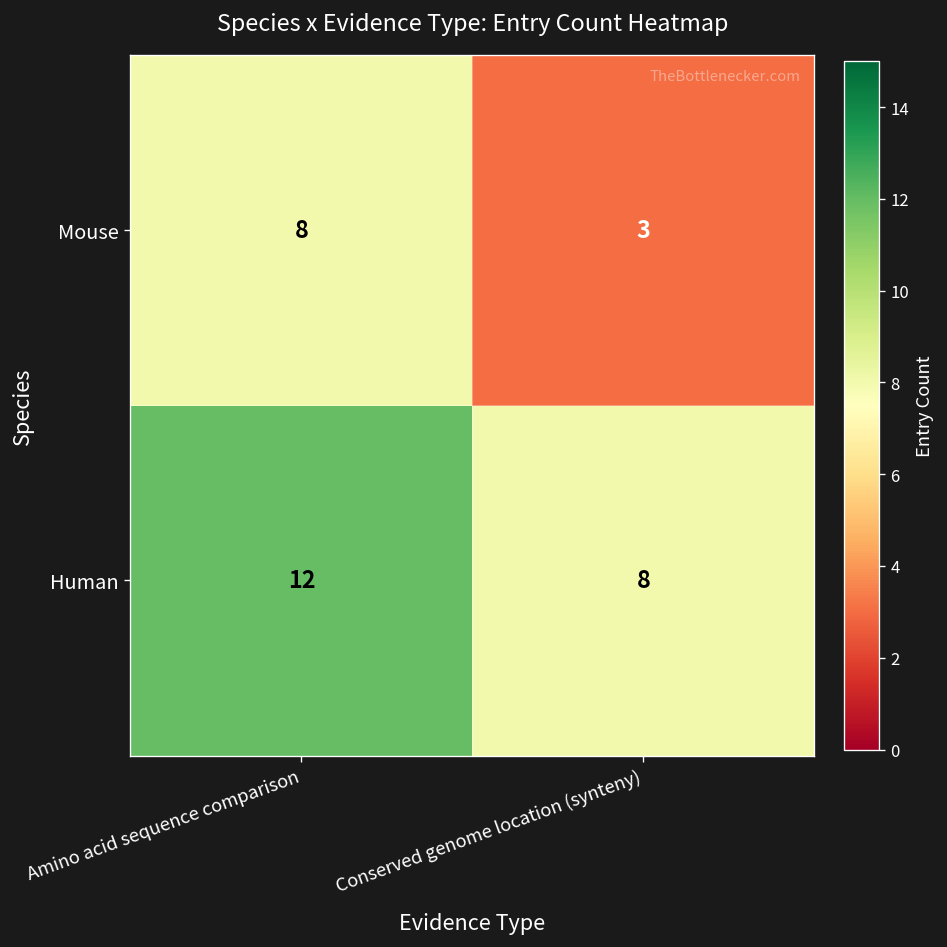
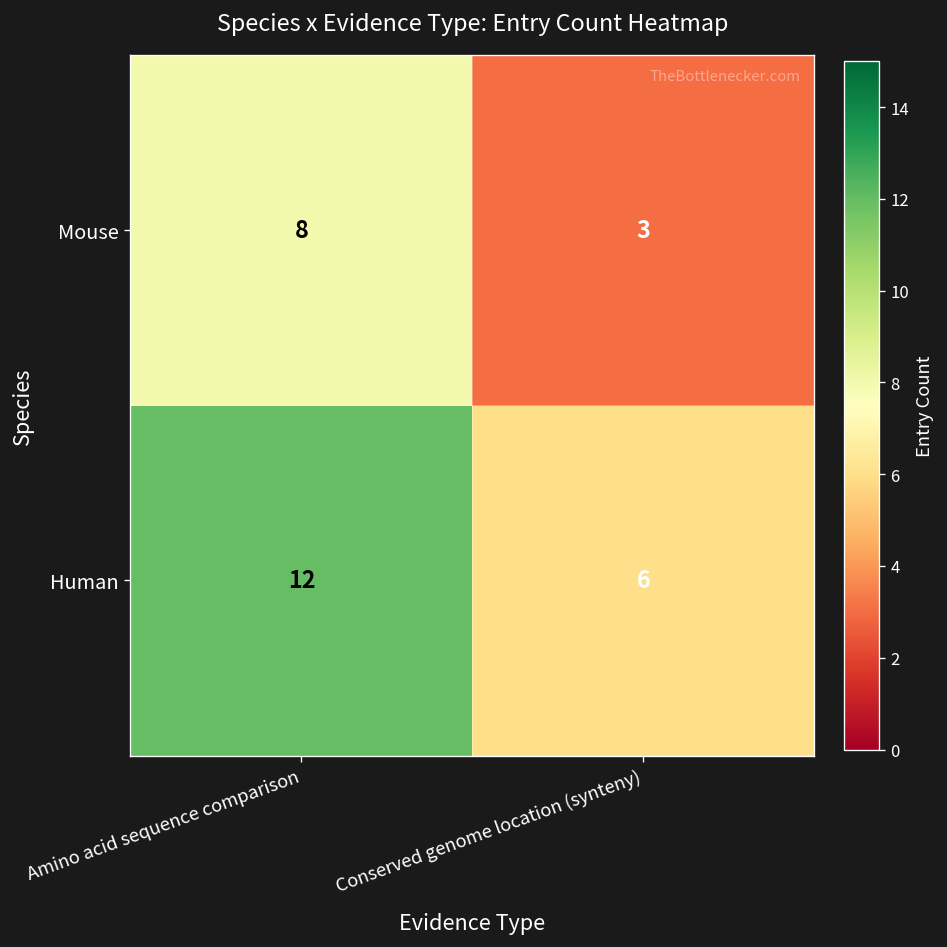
Human, Conserved genome location (synteny): 8 -> 6
